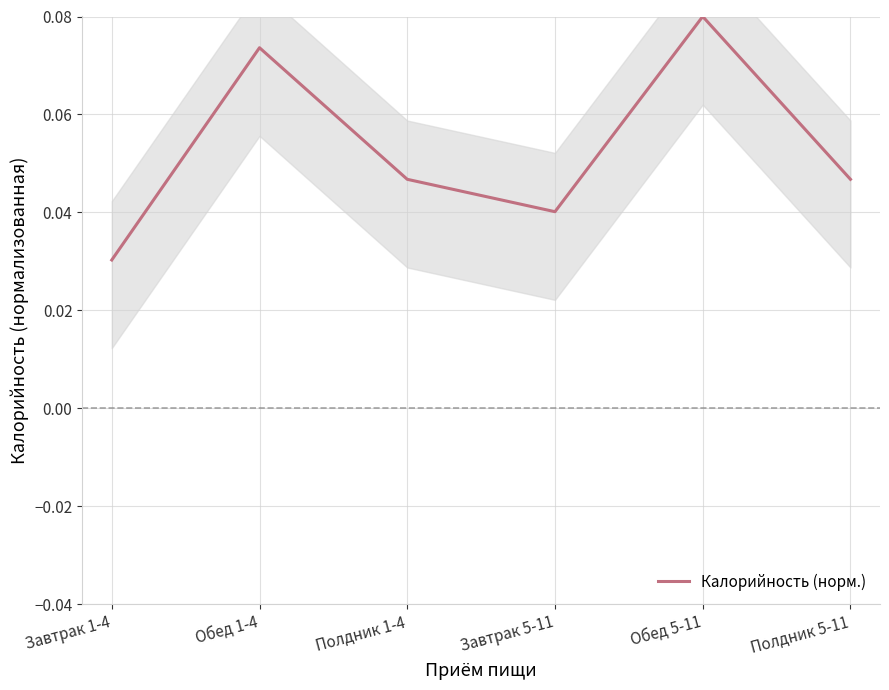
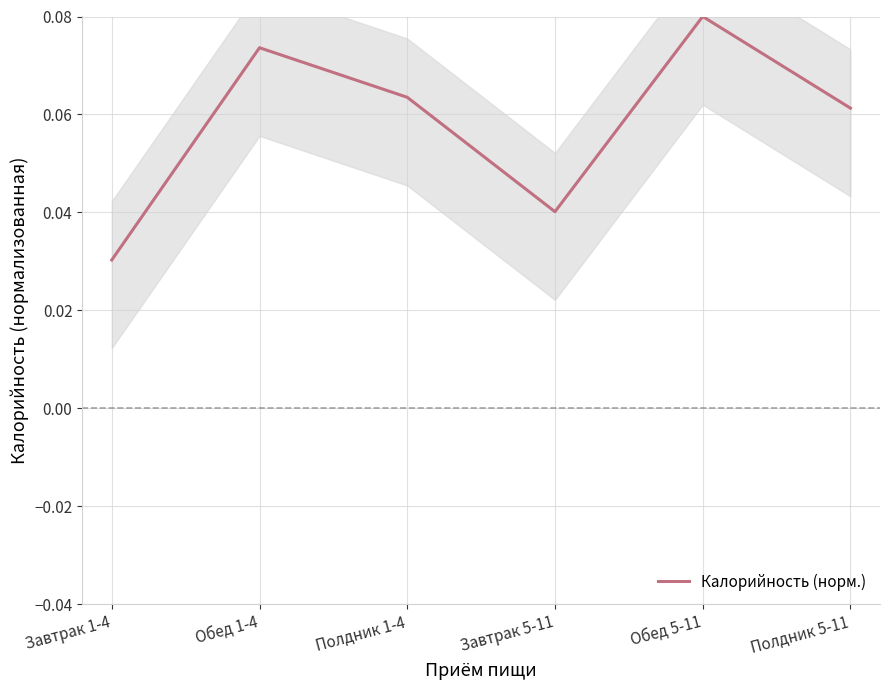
Калорийность (норм.), Полдник 1-4: 0.047 -> 0.064
Калорийность (норм.), Полдник 5-11: 0.047 -> 0.061
